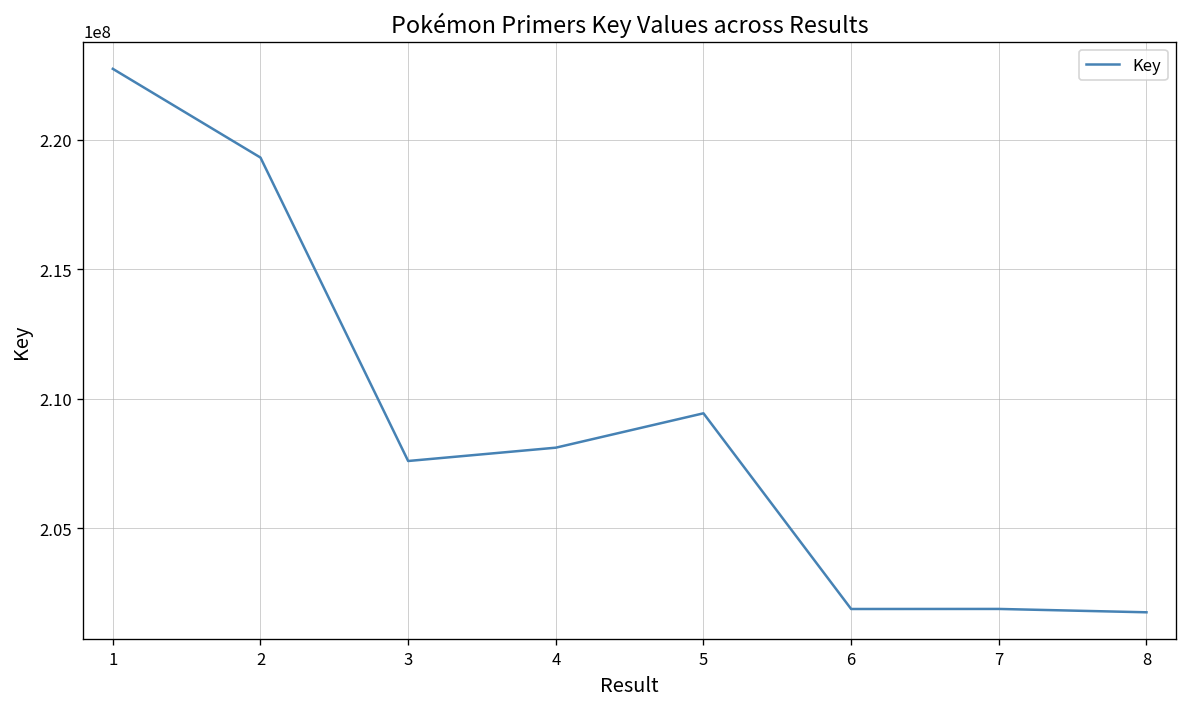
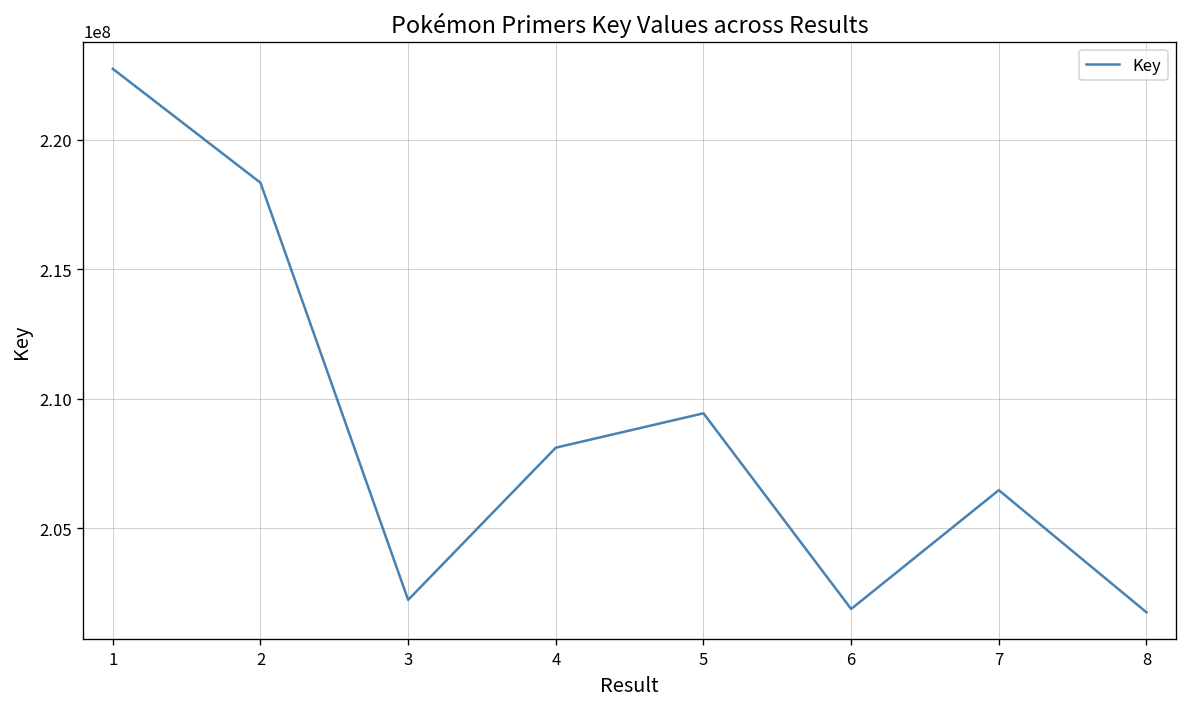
2: 219300000 -> 218300000
3: 207600000 -> 202200000
7: 201900000 -> 206500000
